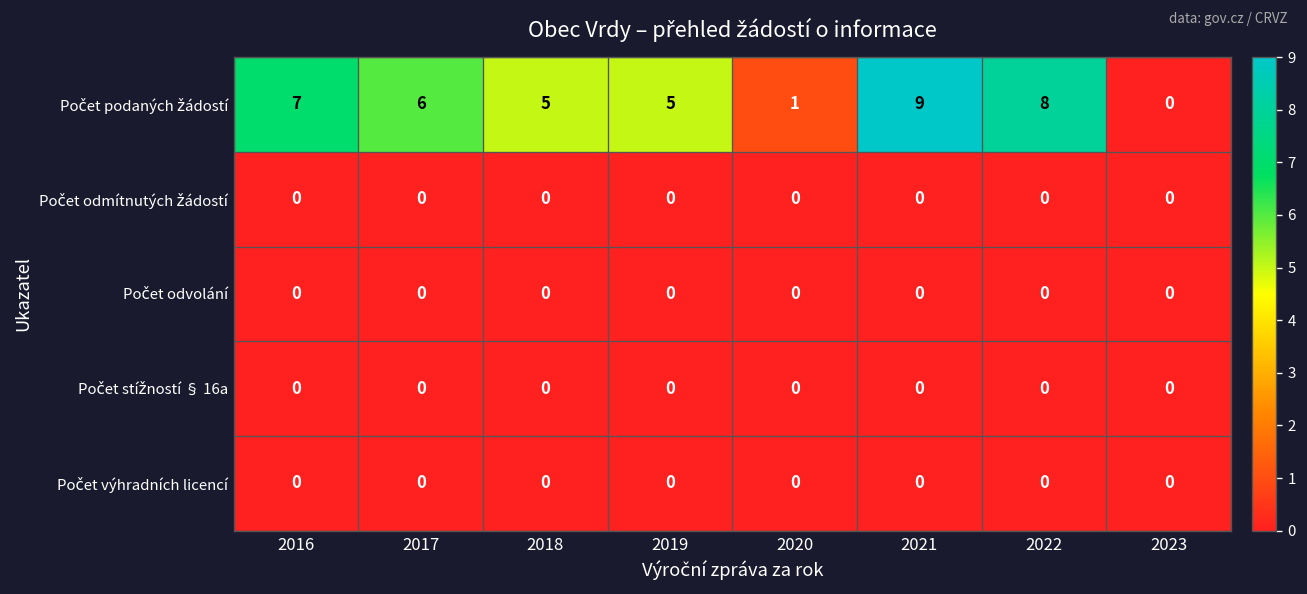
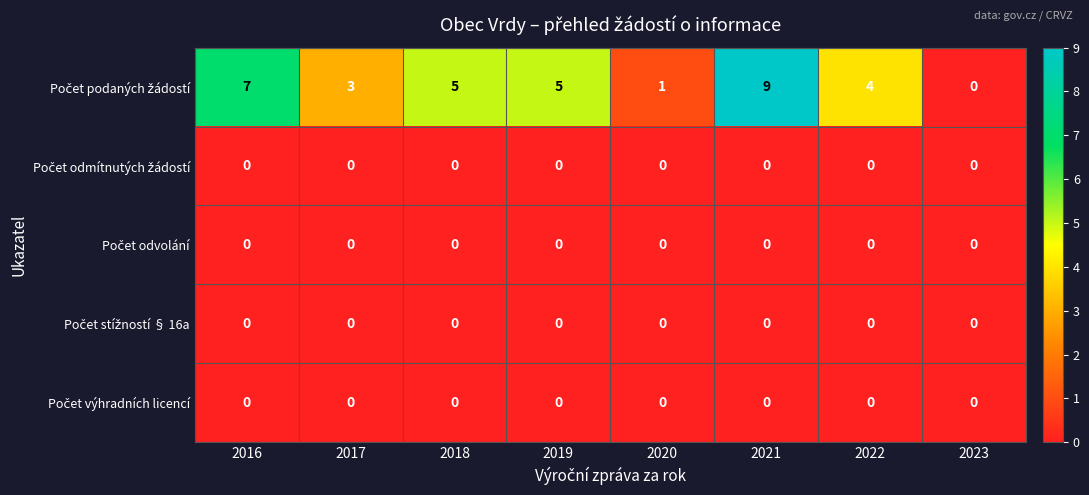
Počet podaných žádostí, 2017: 6 -> 3
Počet podaných žádostí, 2022: 8 -> 4
